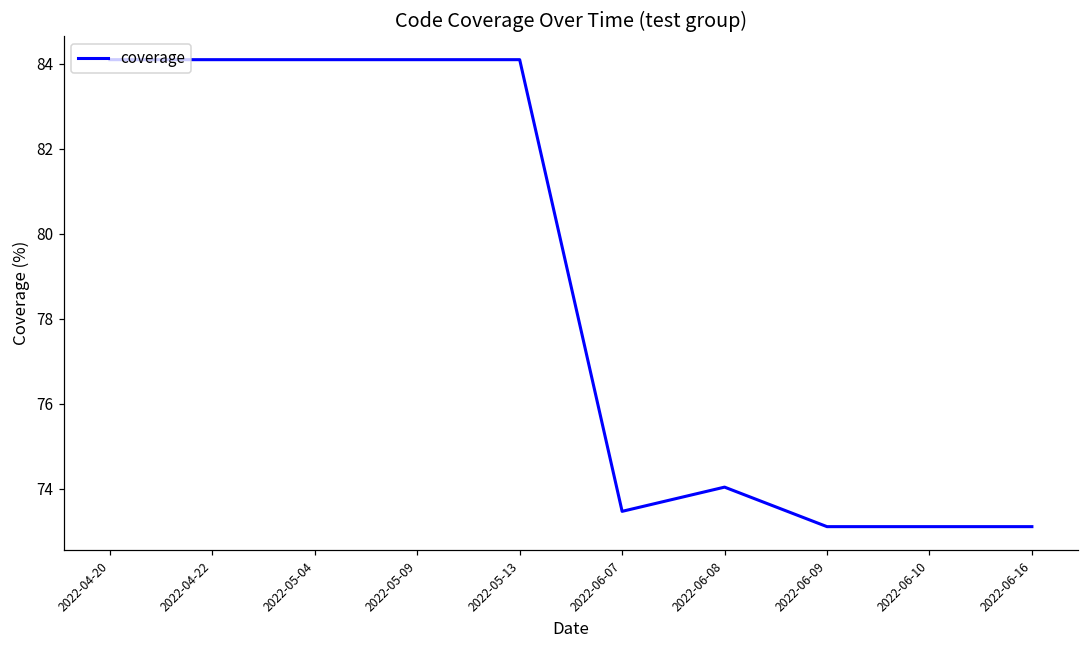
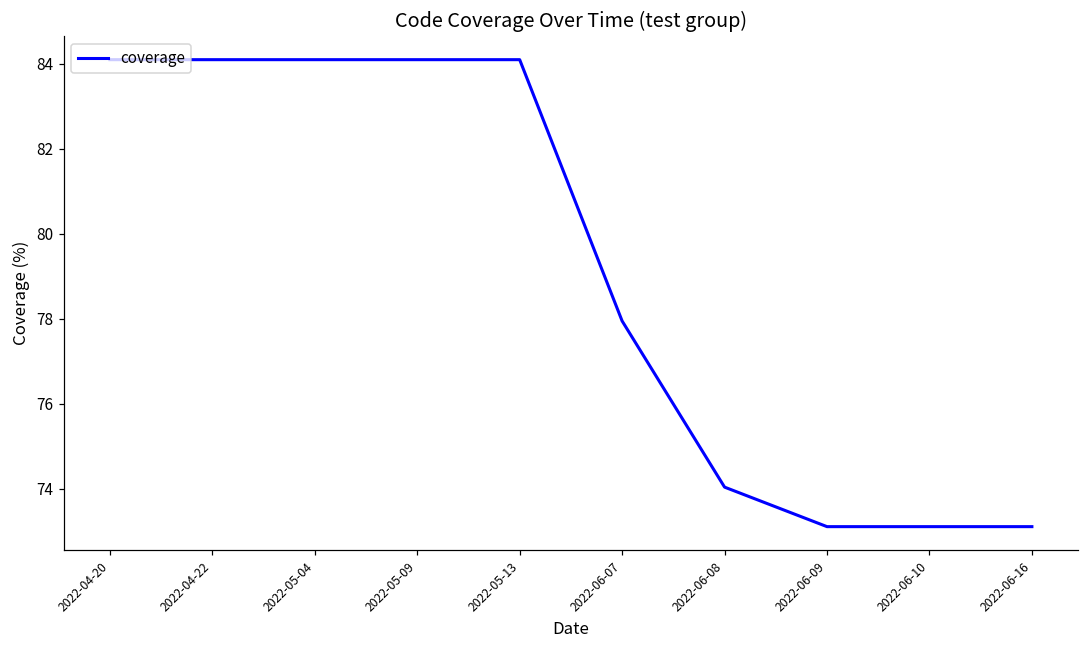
2022-06-07: 73.5 -> 78.0
